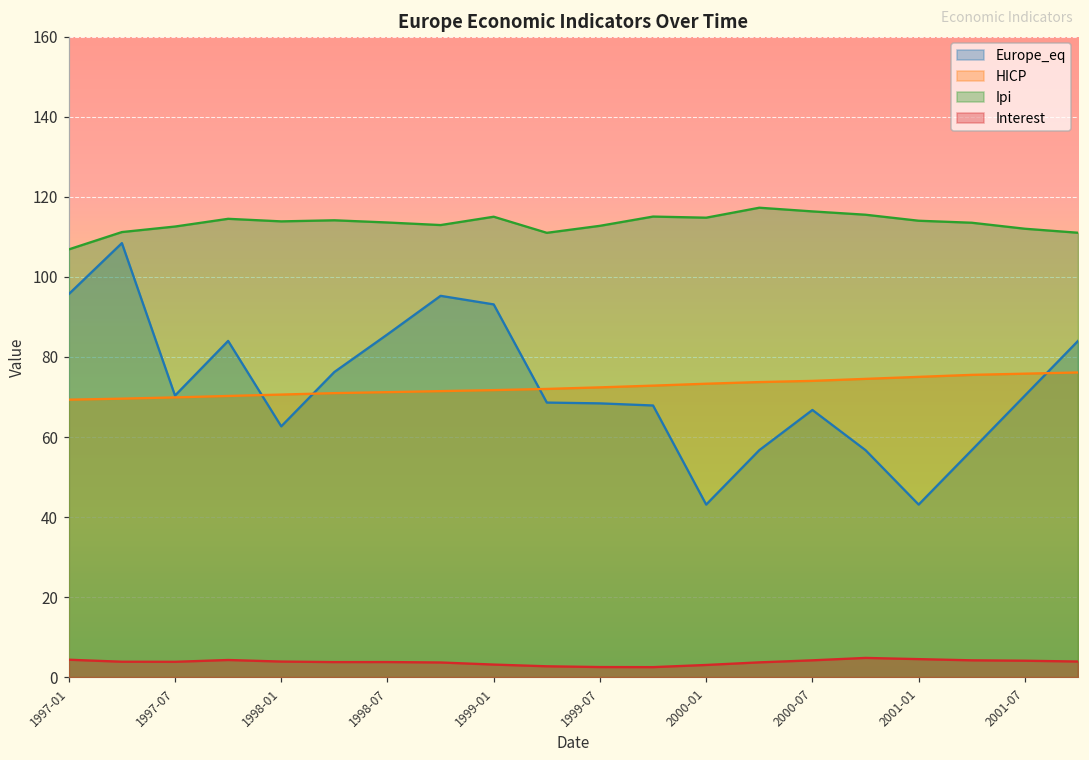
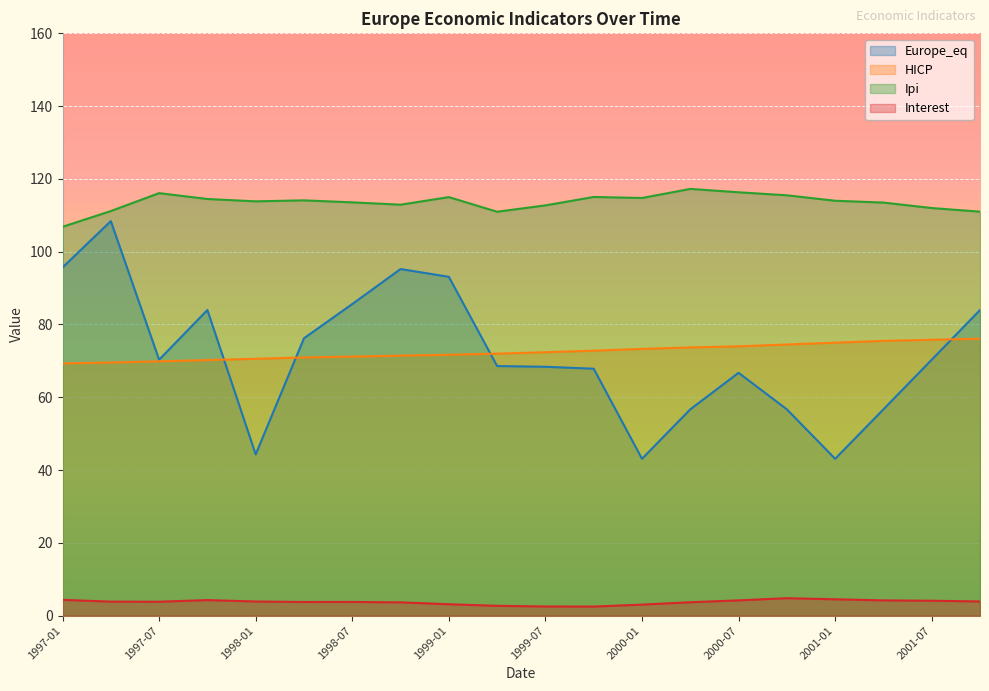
Ipi, 1997-07: 113 -> 116
Europe_eq, 1998-01: 63 -> 44
